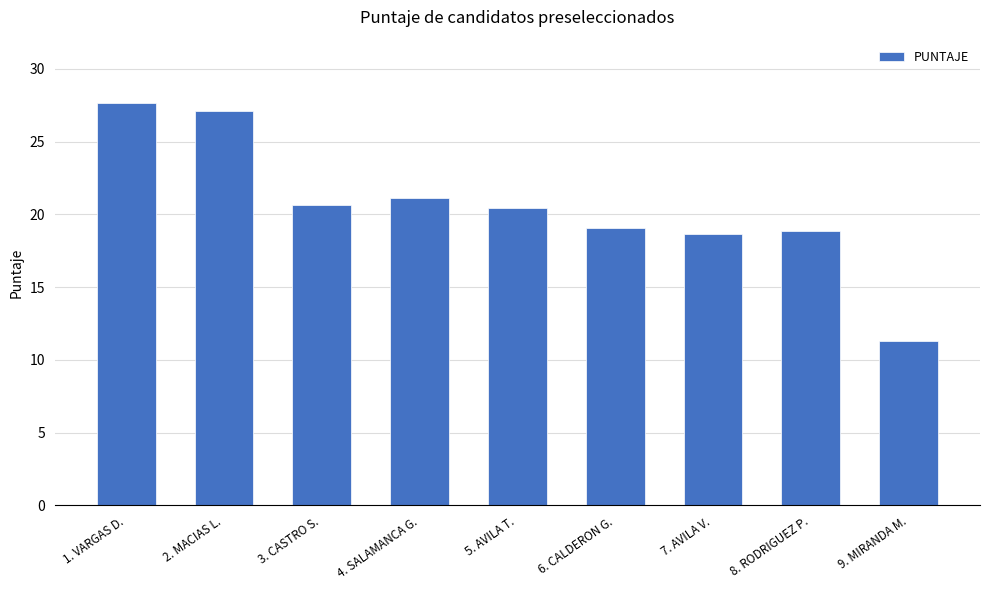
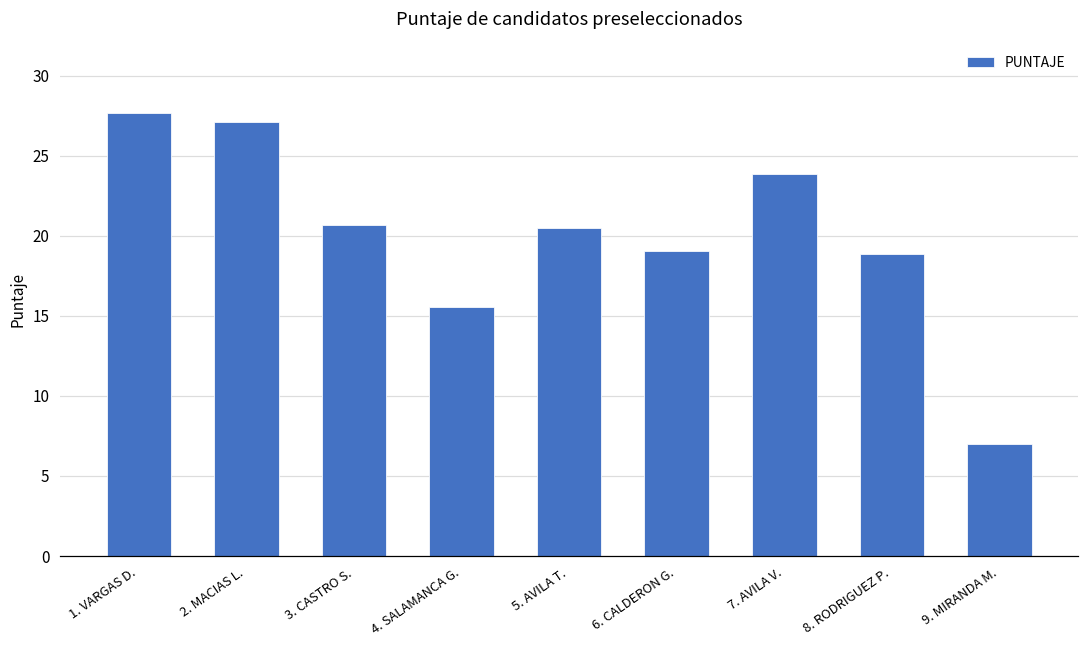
4. SALAMANCA G.: 21.1 -> 15.6
7. AVILA V.: 18.7 -> 23.9
9. MIRANDA M.: 11.3 -> 7.0
